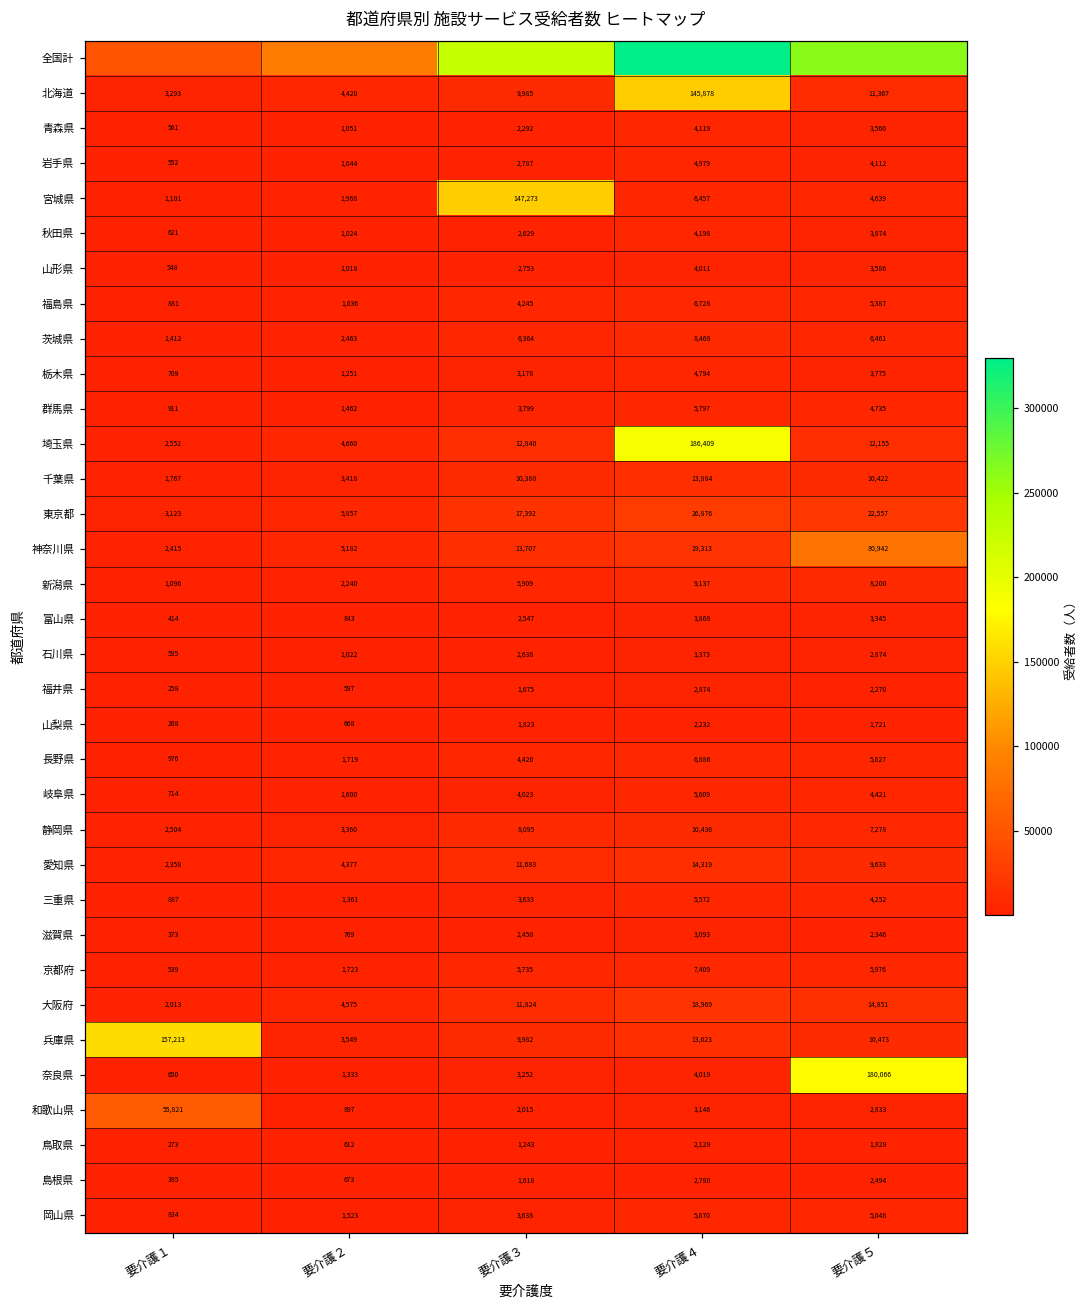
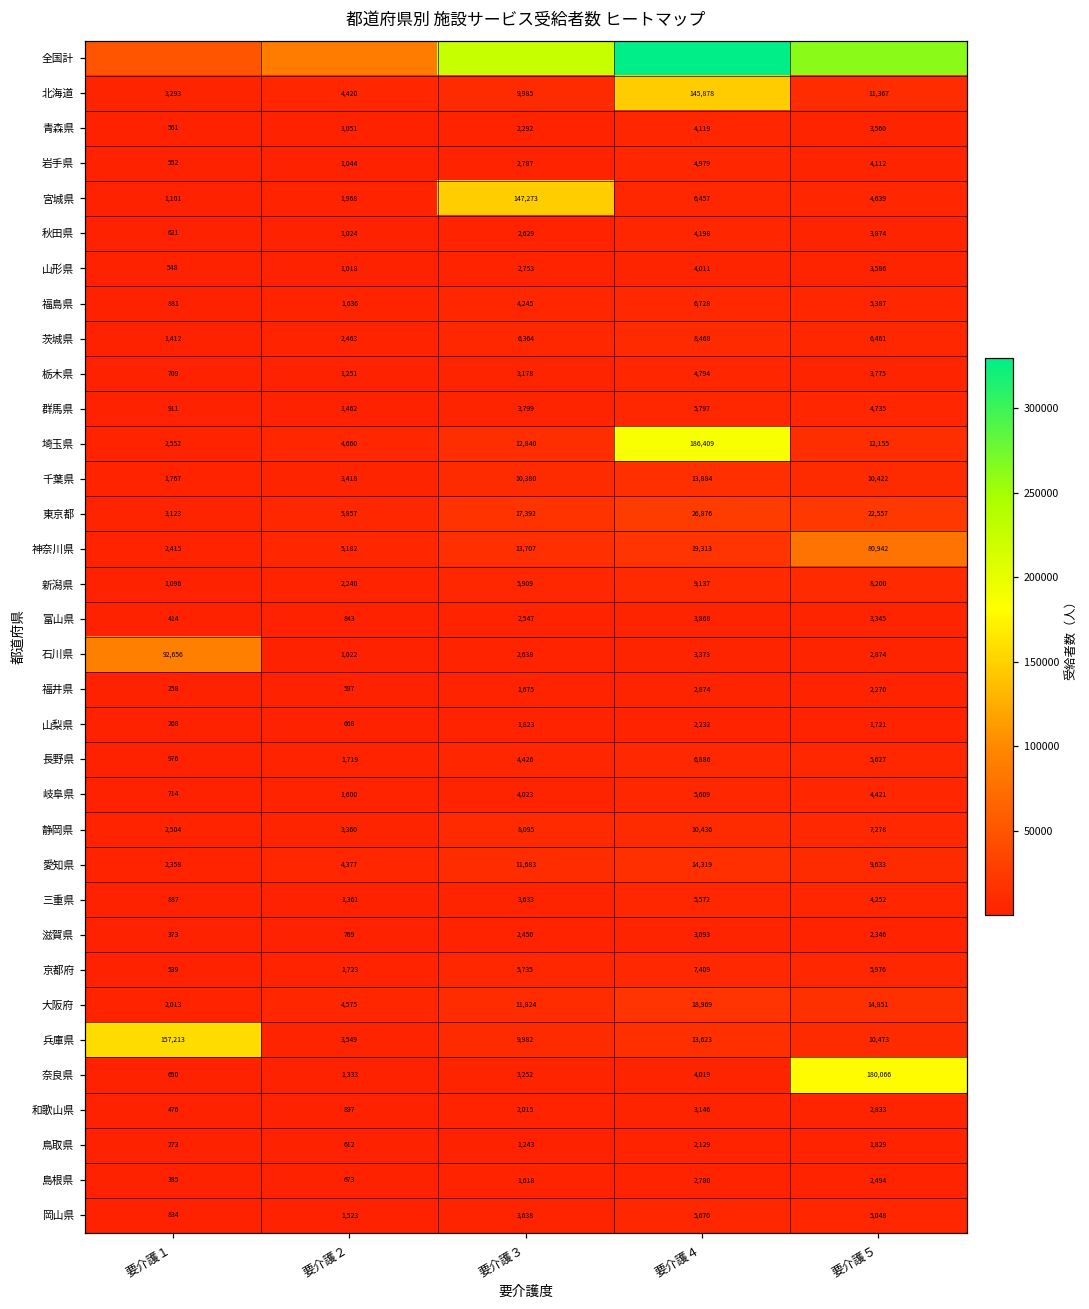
石川県, 要介護１: 595 -> 92,656
和歌山県, 要介護１: 55,821 -> 476
